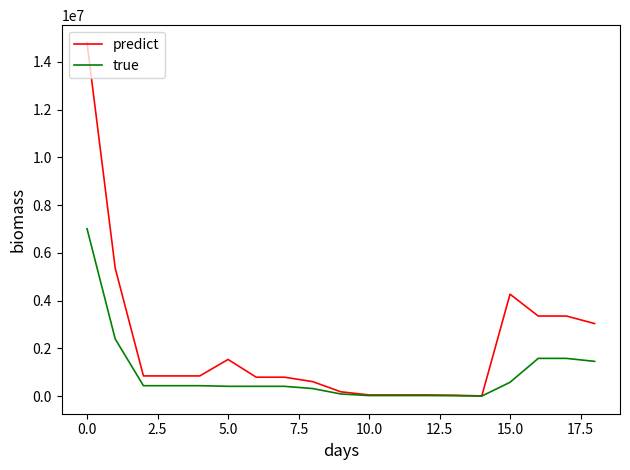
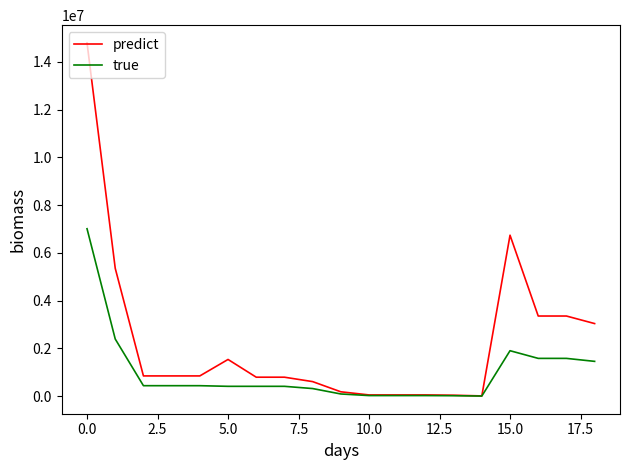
predict, 15.0: 4300000 -> 6700000
true, 15.0: 600000 -> 1900000
